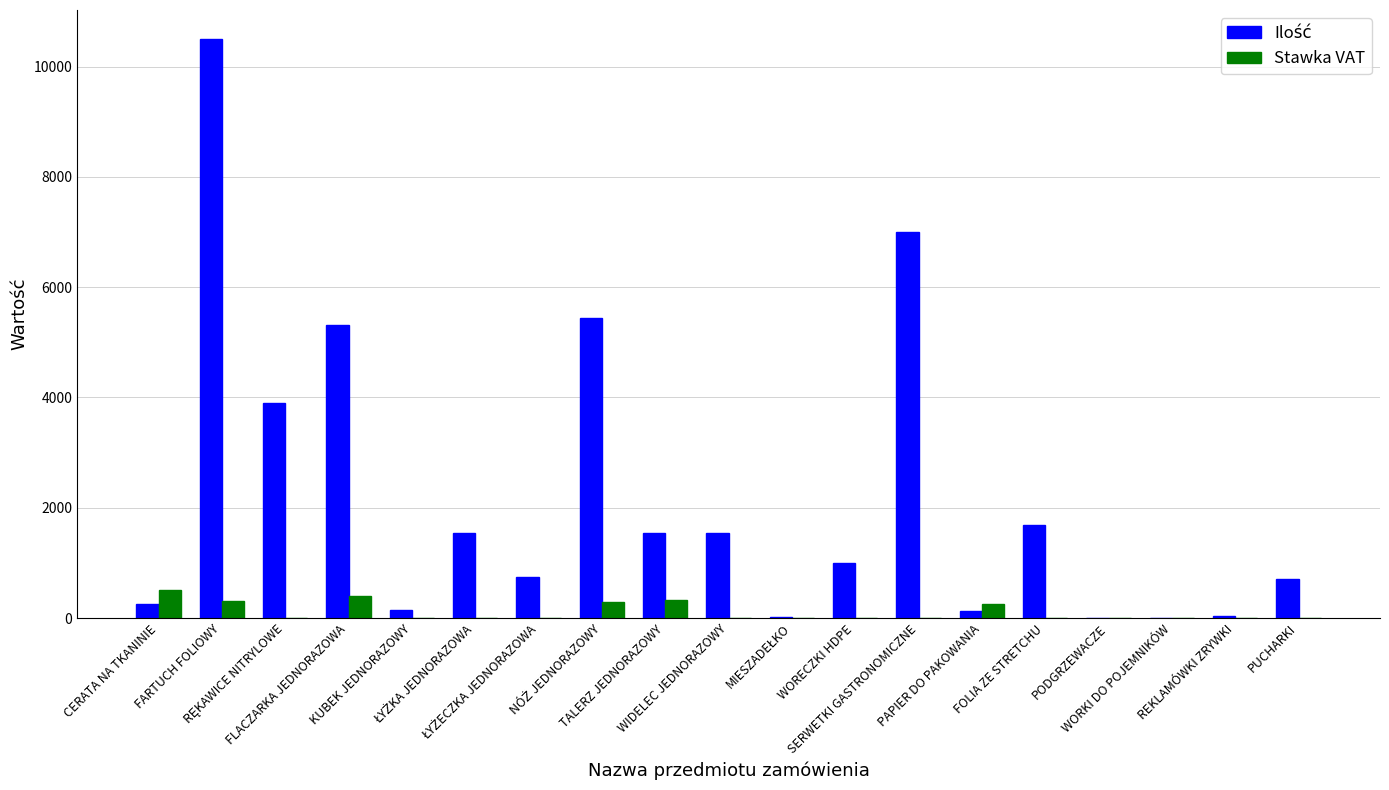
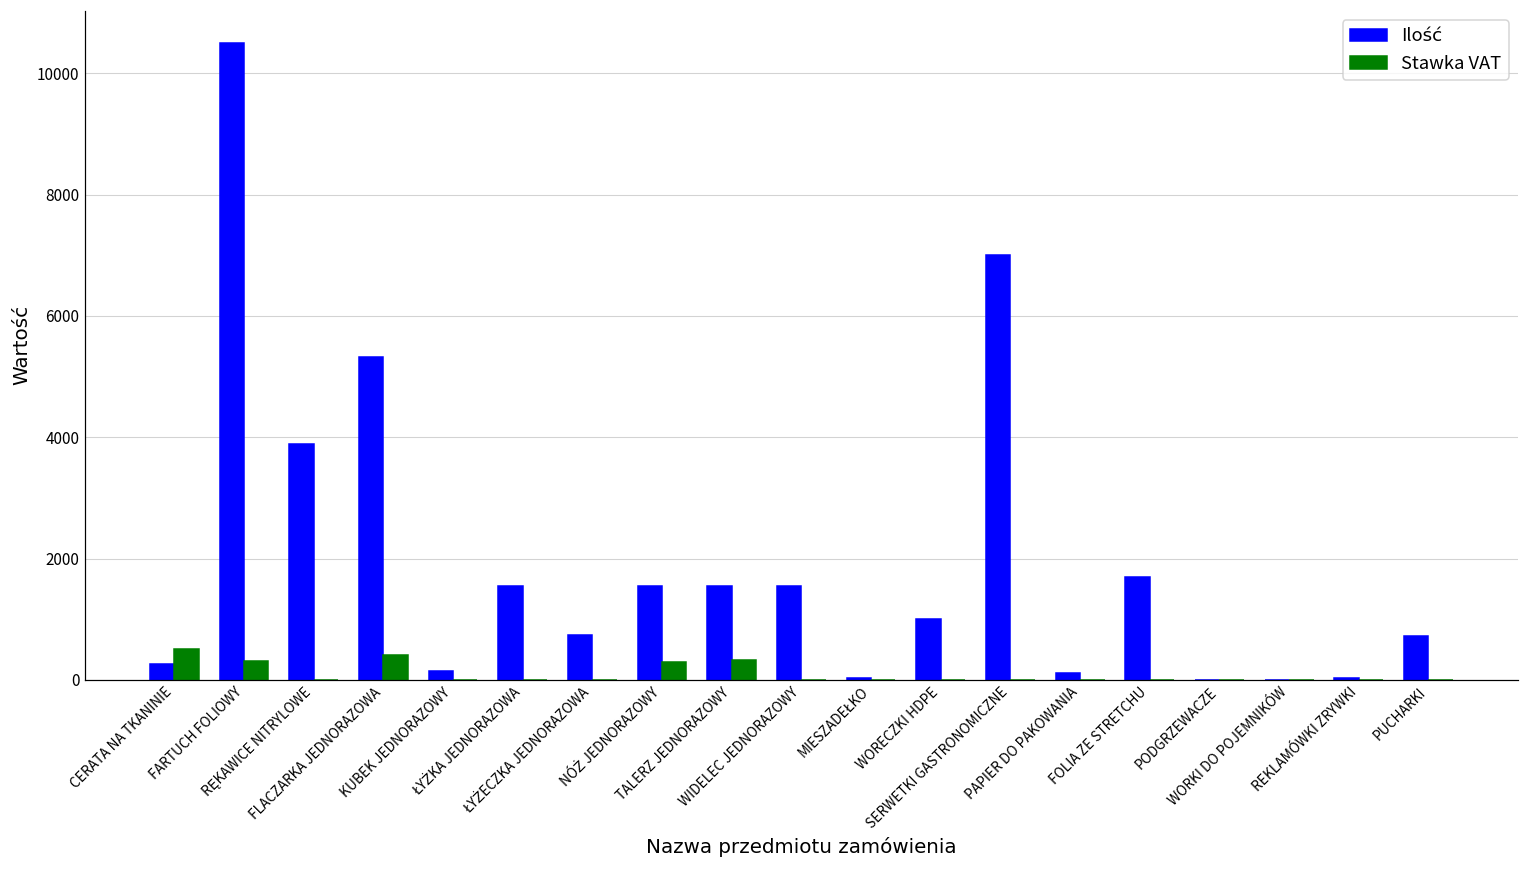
Ilość, NÓŻ JEDNORAZOWY: 5400 -> 1600
Stawka VAT, PAPIER DO PAKOWANIA: 300 -> 0
